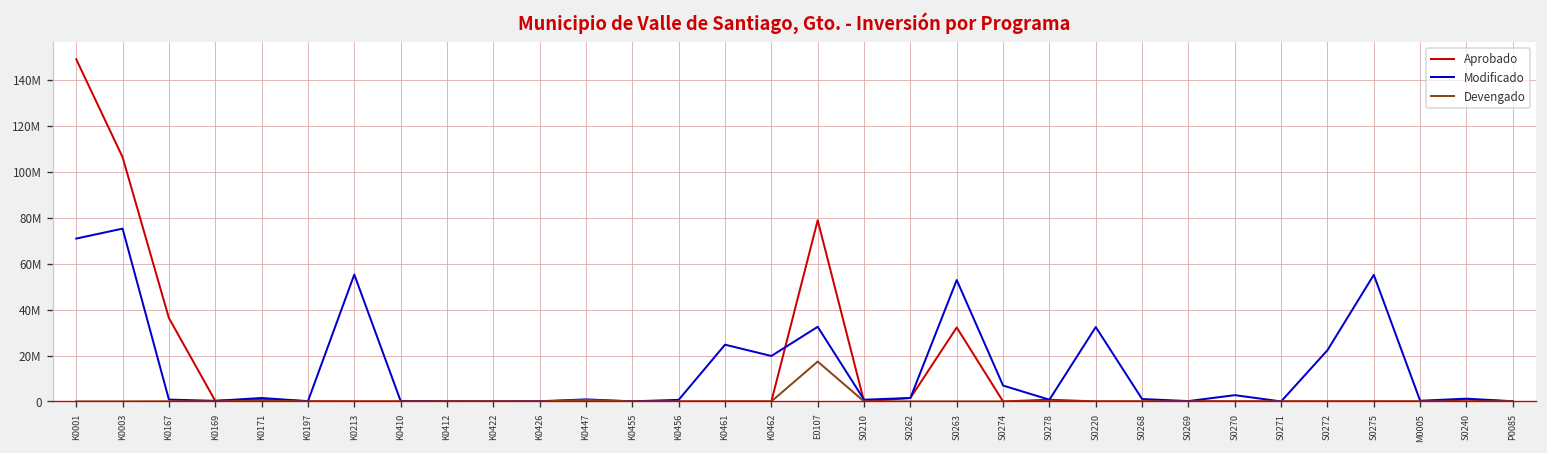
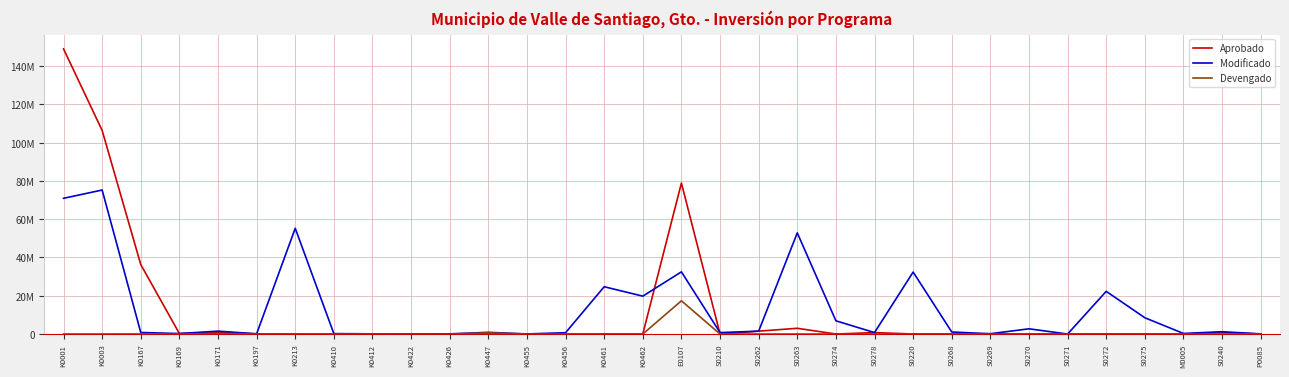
Aprobado, S0263: 32000000 -> 3000000
Modificado, S0275: 55000000 -> 9000000
